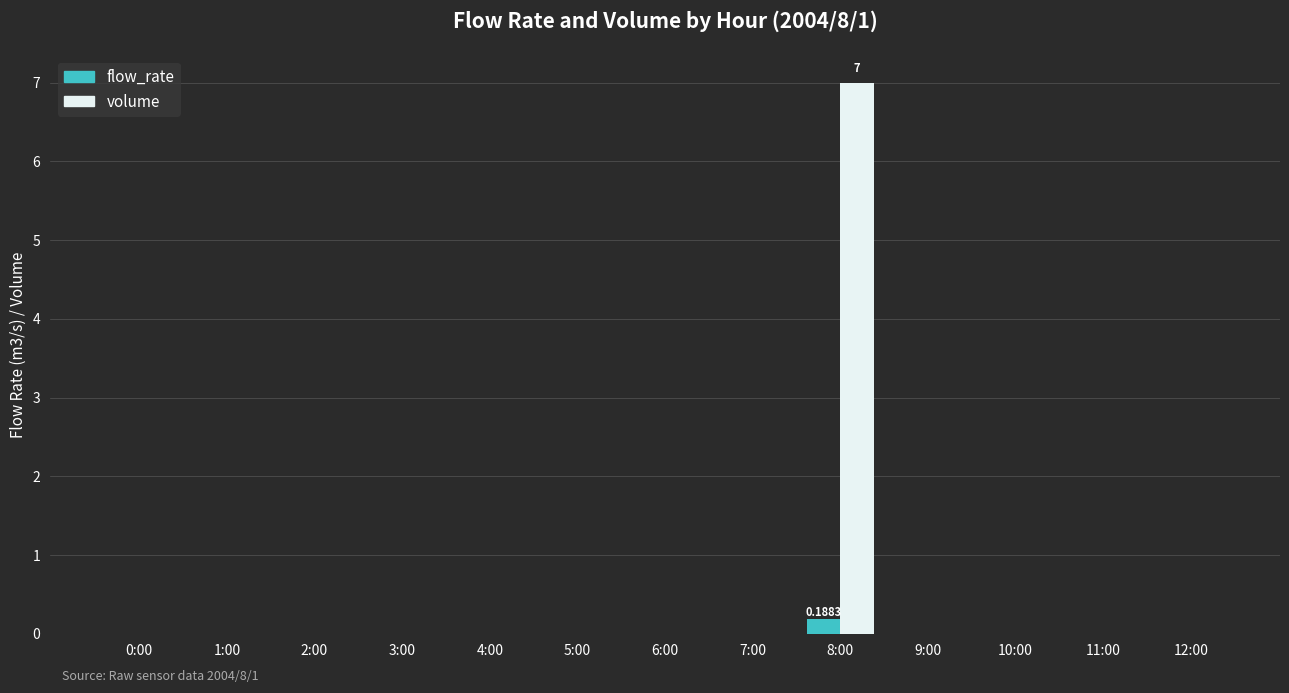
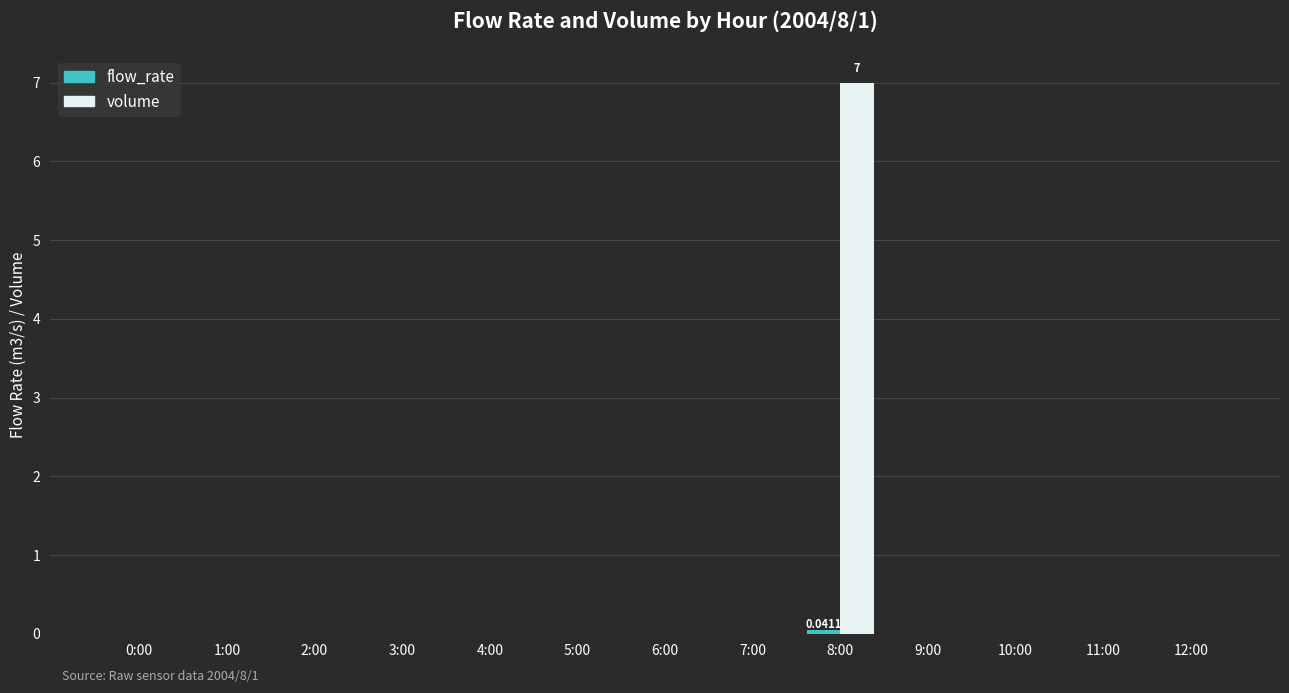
flow_rate, 8:00: 0.1883 -> 0.0411
